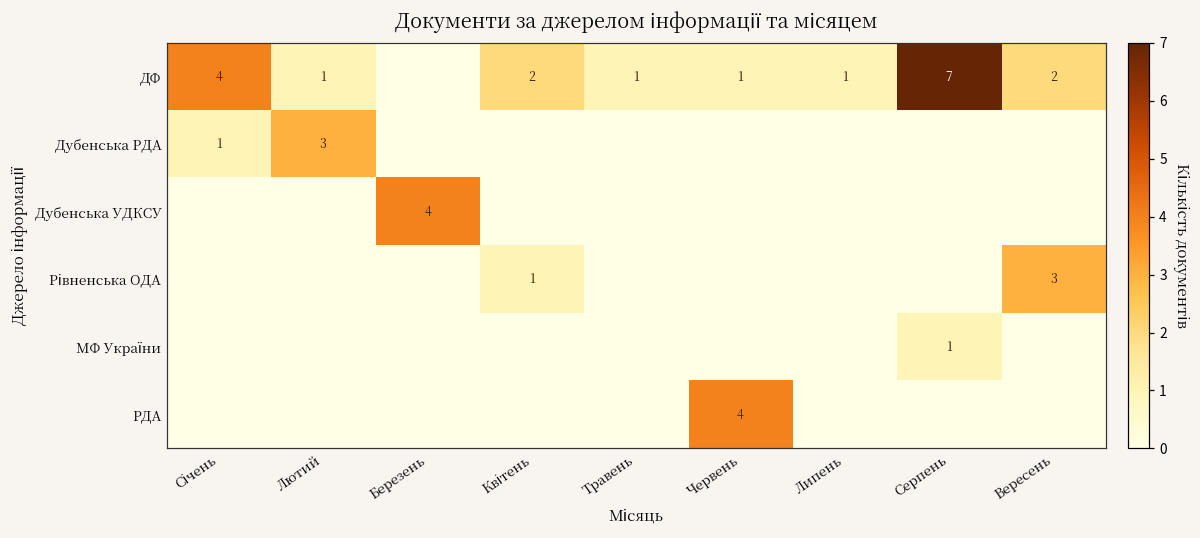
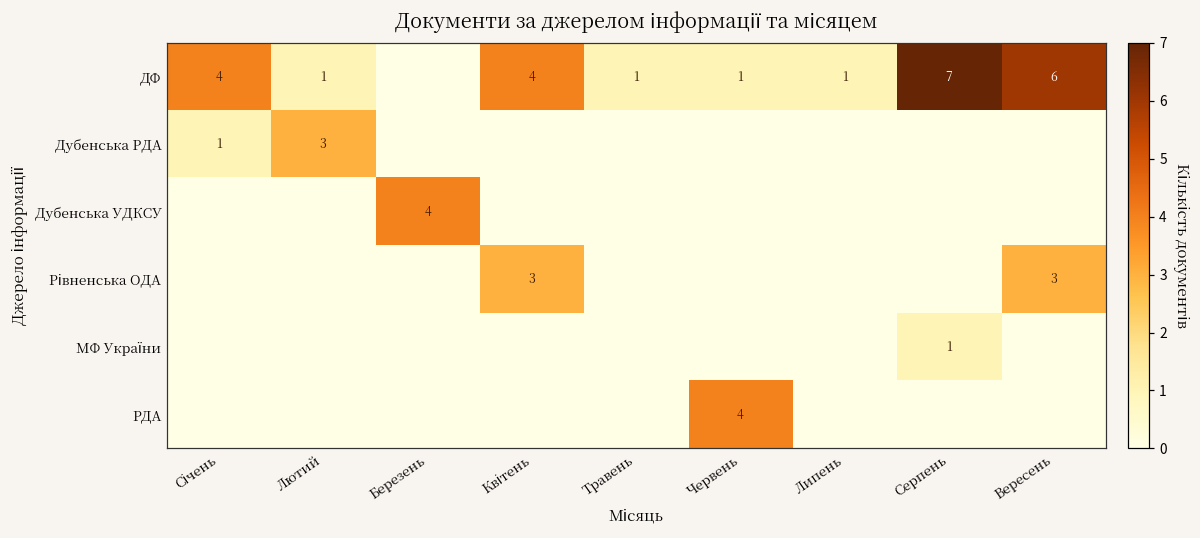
ДФ, Квітень: 2 -> 4
ДФ, Вересень: 2 -> 6
Рівненська ОДА, Квітень: 1 -> 3
